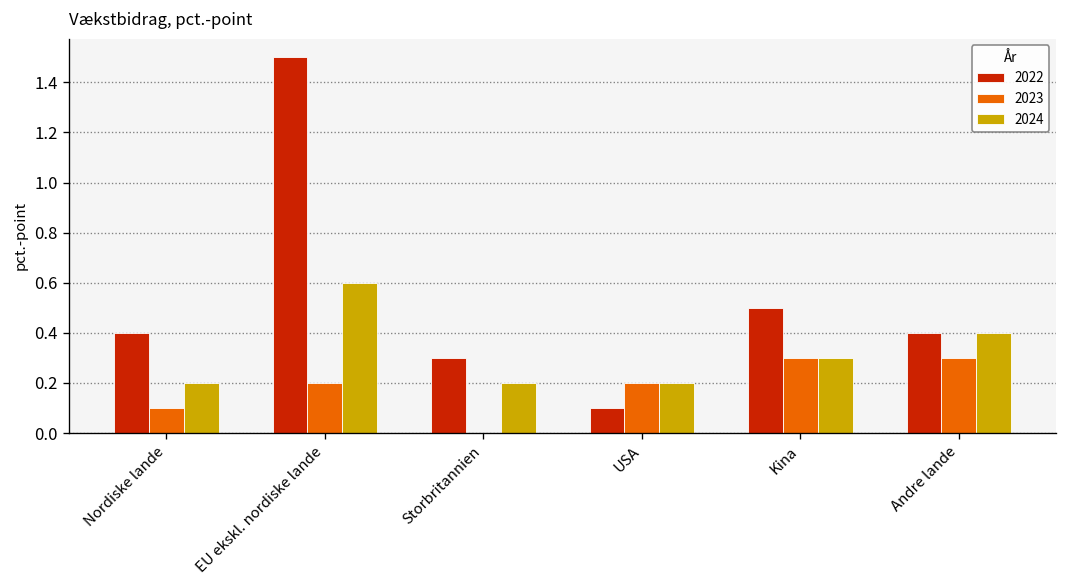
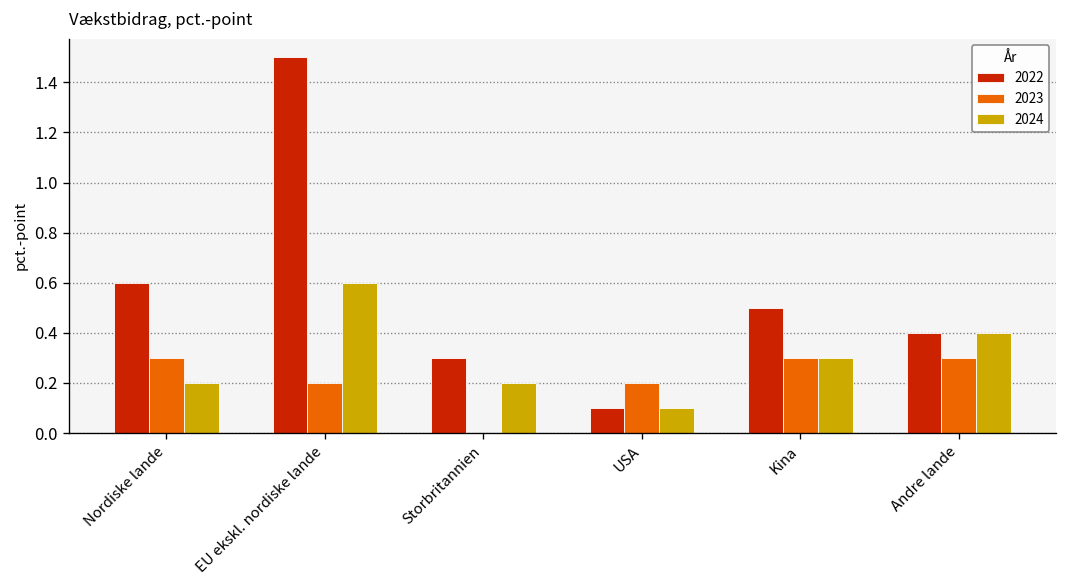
2022, Nordiske lande: 0.4 -> 0.6
2023, Nordiske lande: 0.1 -> 0.3
2024, USA: 0.2 -> 0.1
